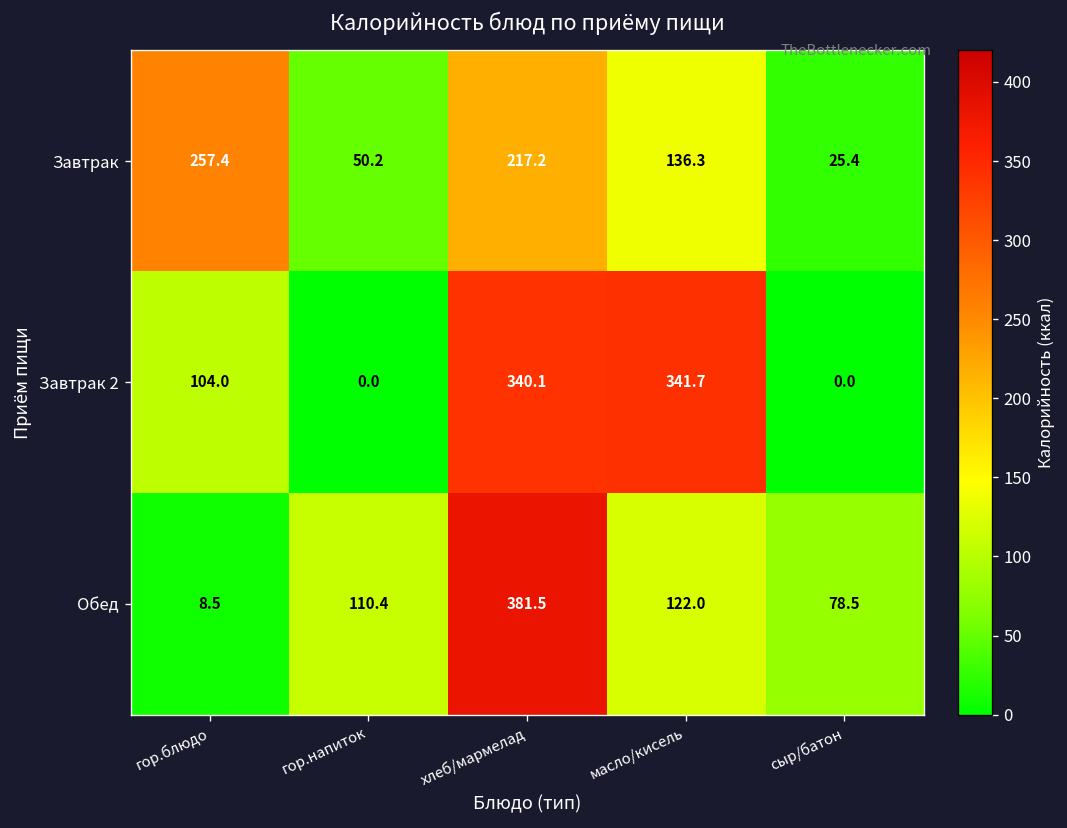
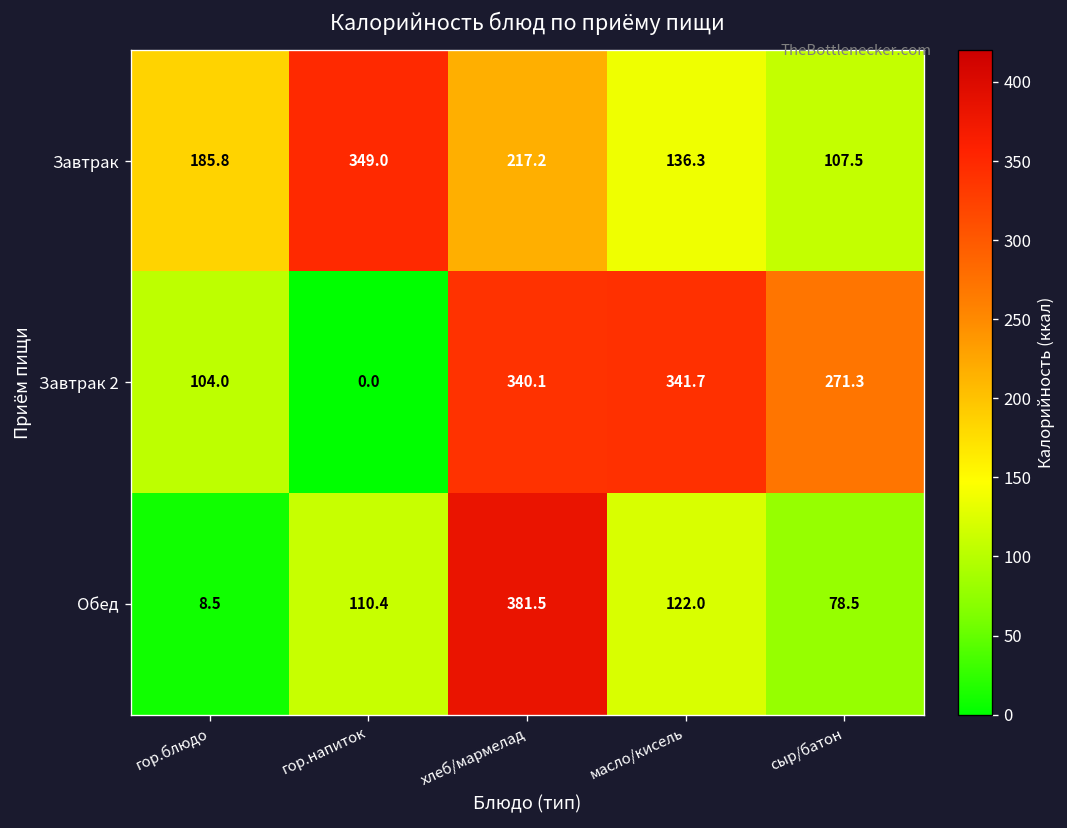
Завтрак, гор.блюдо: 257.4 -> 185.8
Завтрак, гор.напиток: 50.2 -> 349.0
Завтрак, сыр/батон: 25.4 -> 107.5
Завтрак 2, сыр/батон: 0.0 -> 271.3
